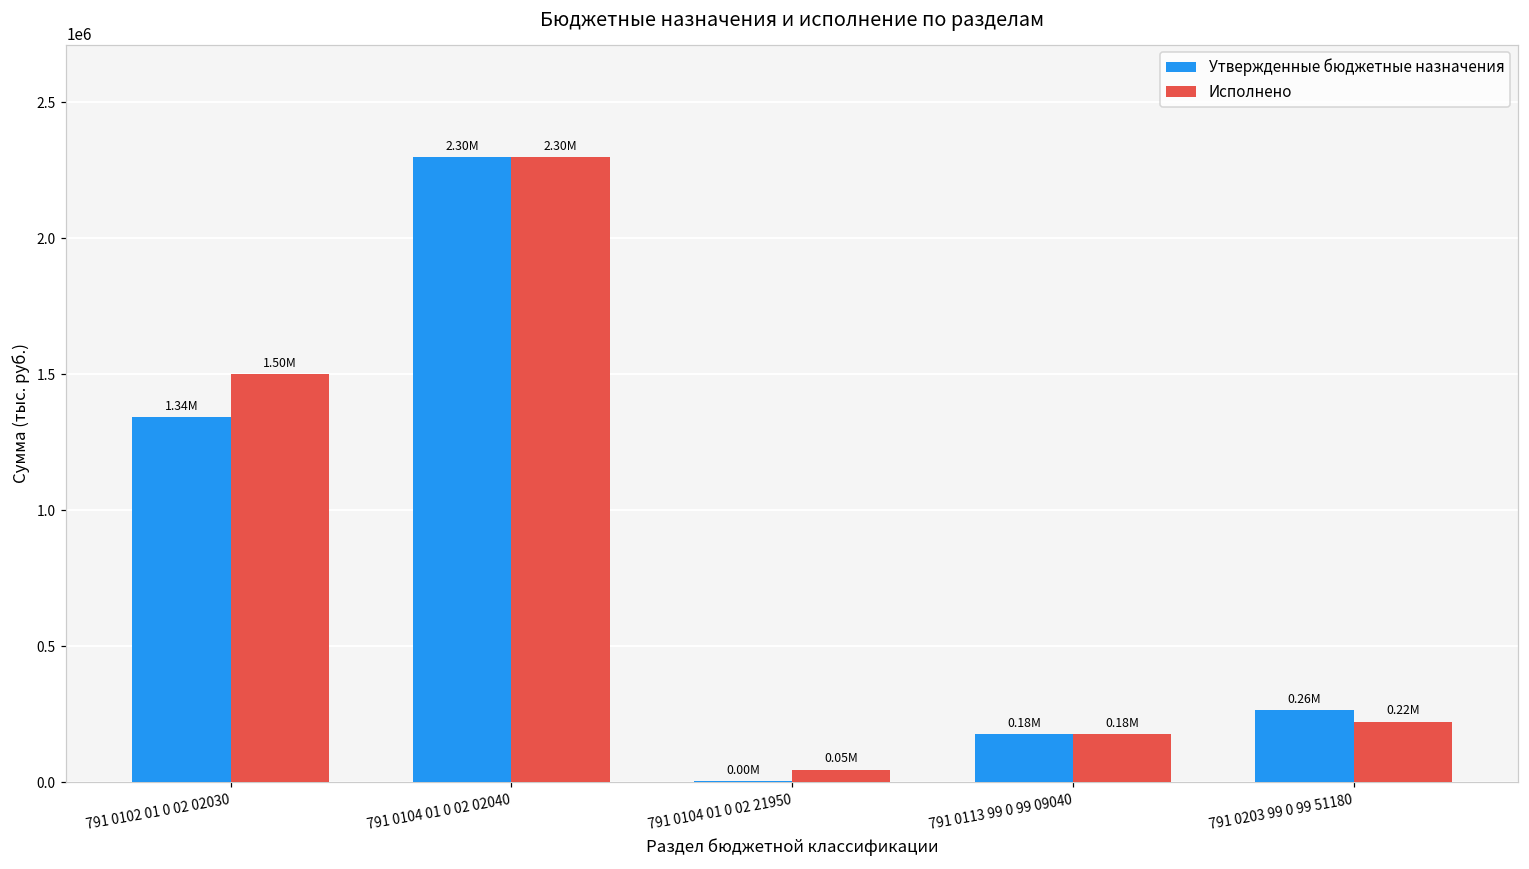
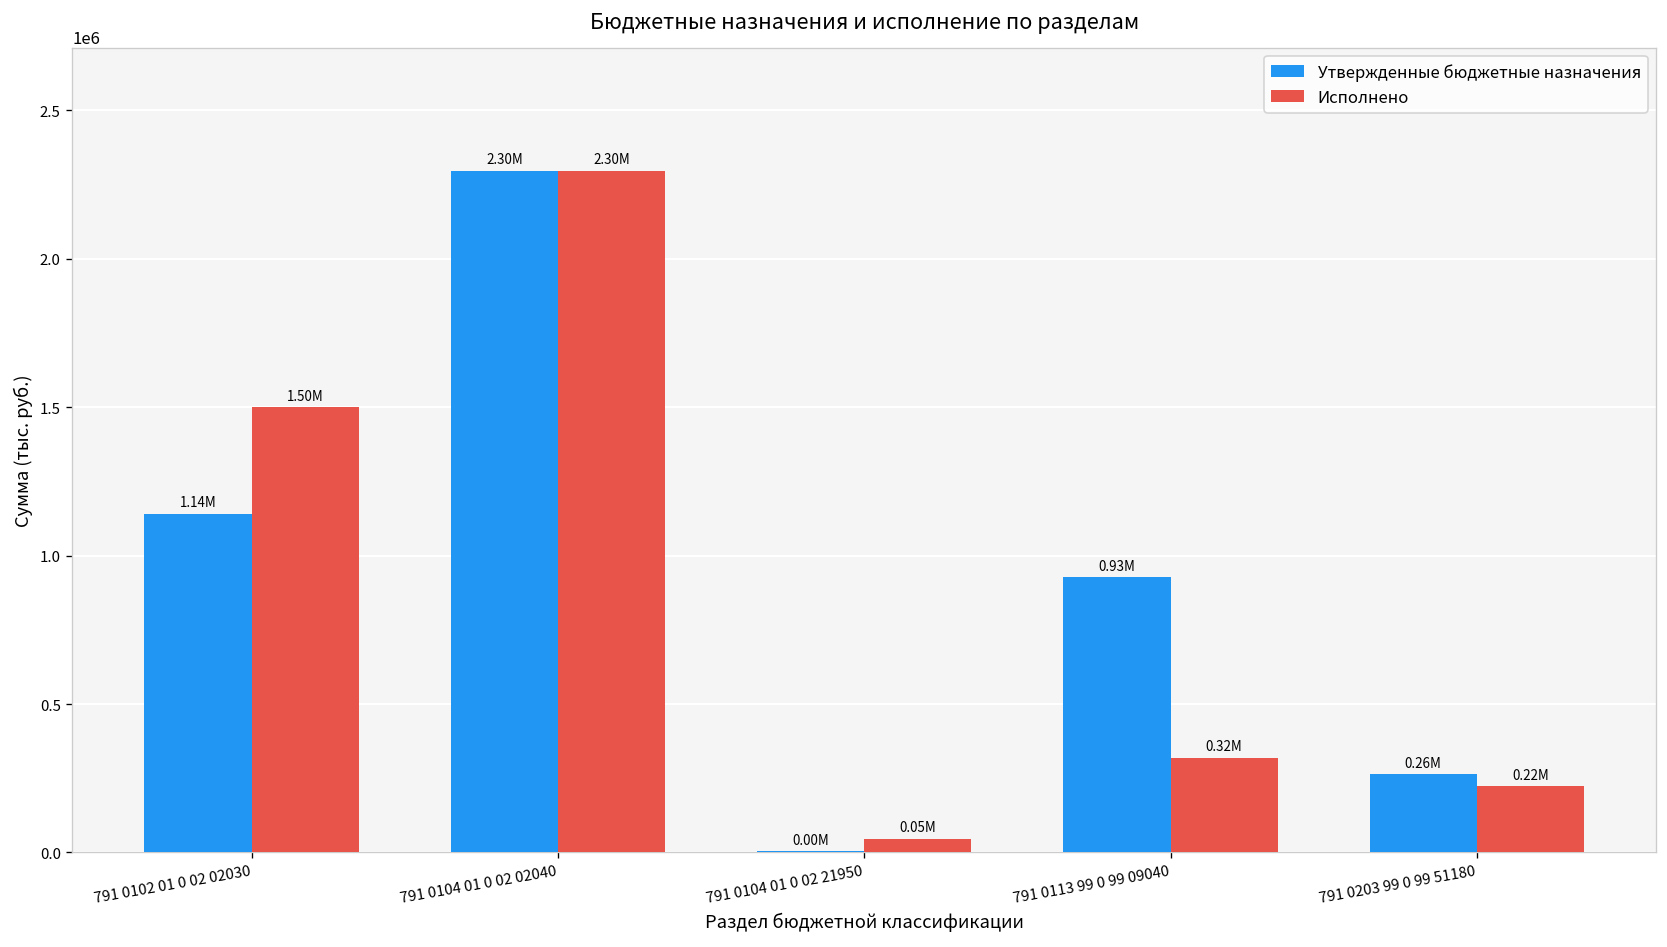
Утвержденные бюджетные назначения, 791 0102 01 0 02 02030: 1.34M -> 1.14M
Утвержденные бюджетные назначения, 791 0113 99 0 99 09040: 0.18M -> 0.93M
Исполнено, 791 0113 99 0 99 09040: 0.18M -> 0.32M
